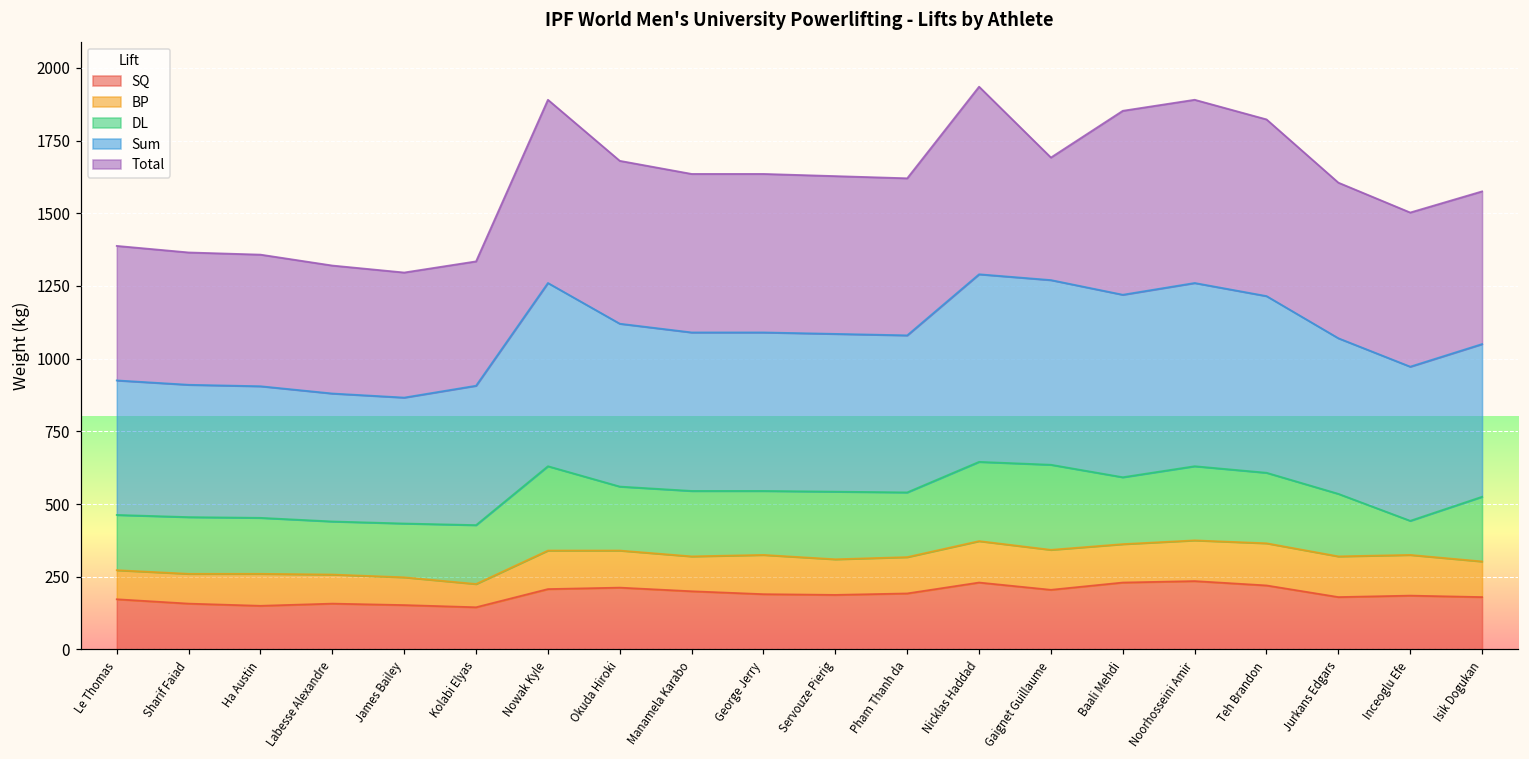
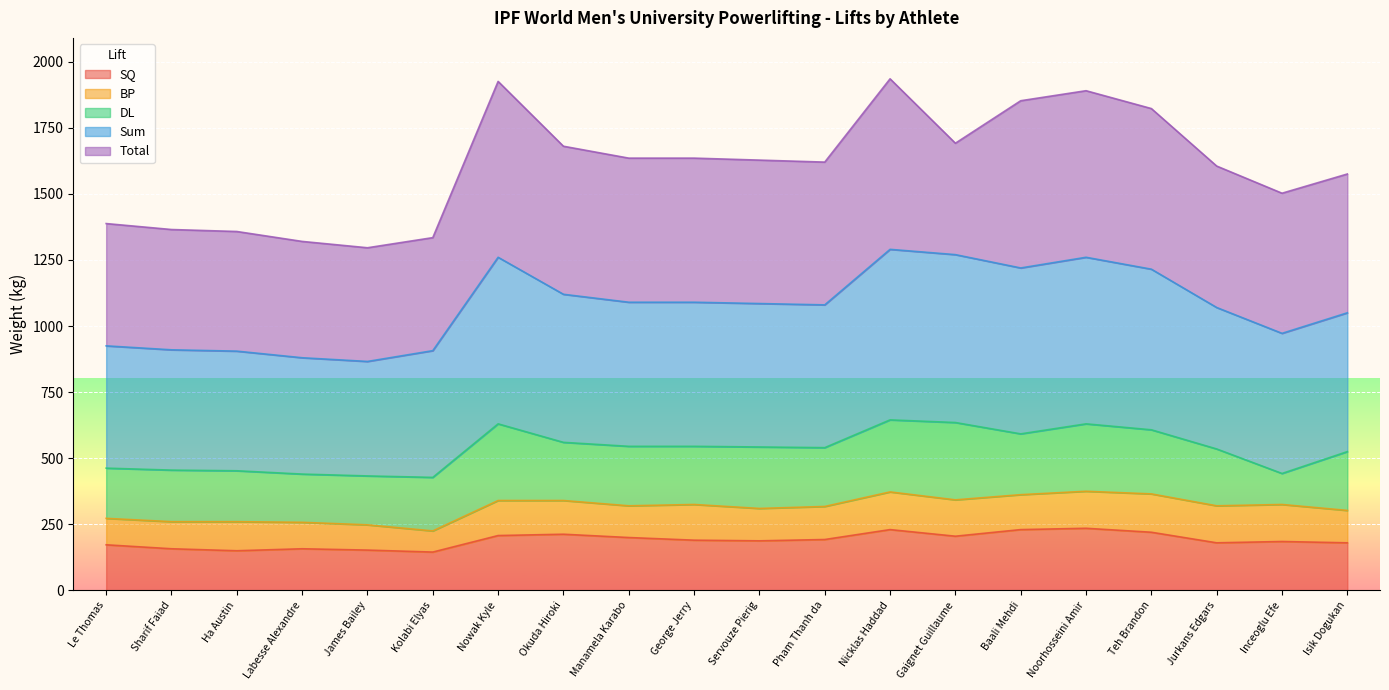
Total, Nowak Kyle: 630 -> 670
